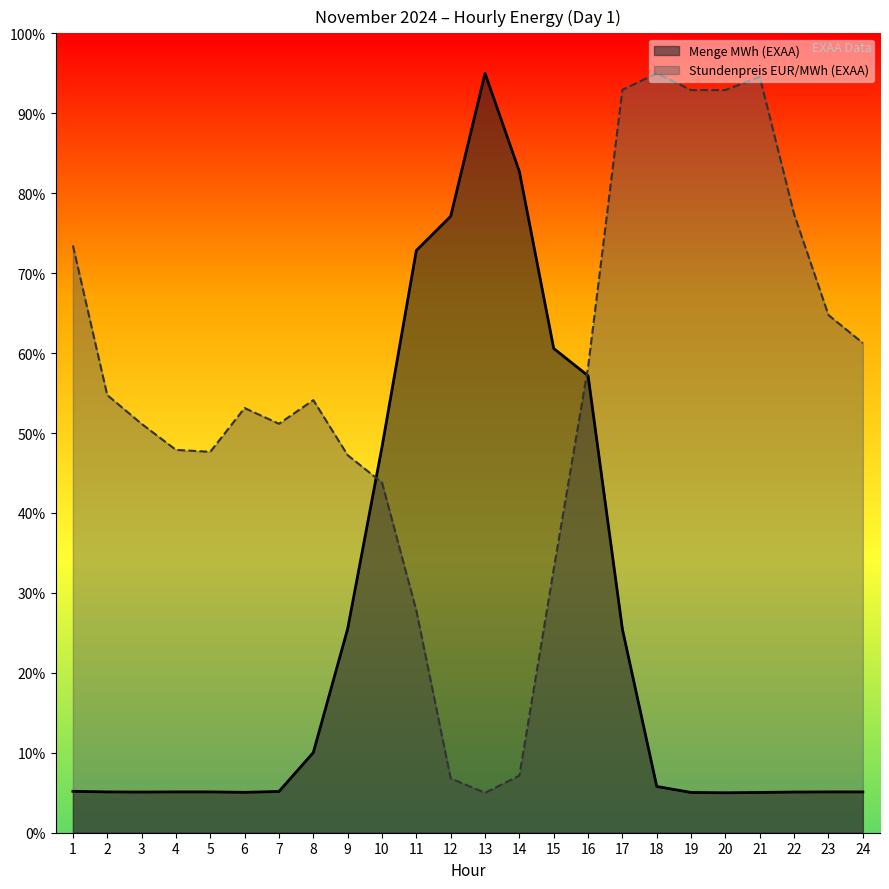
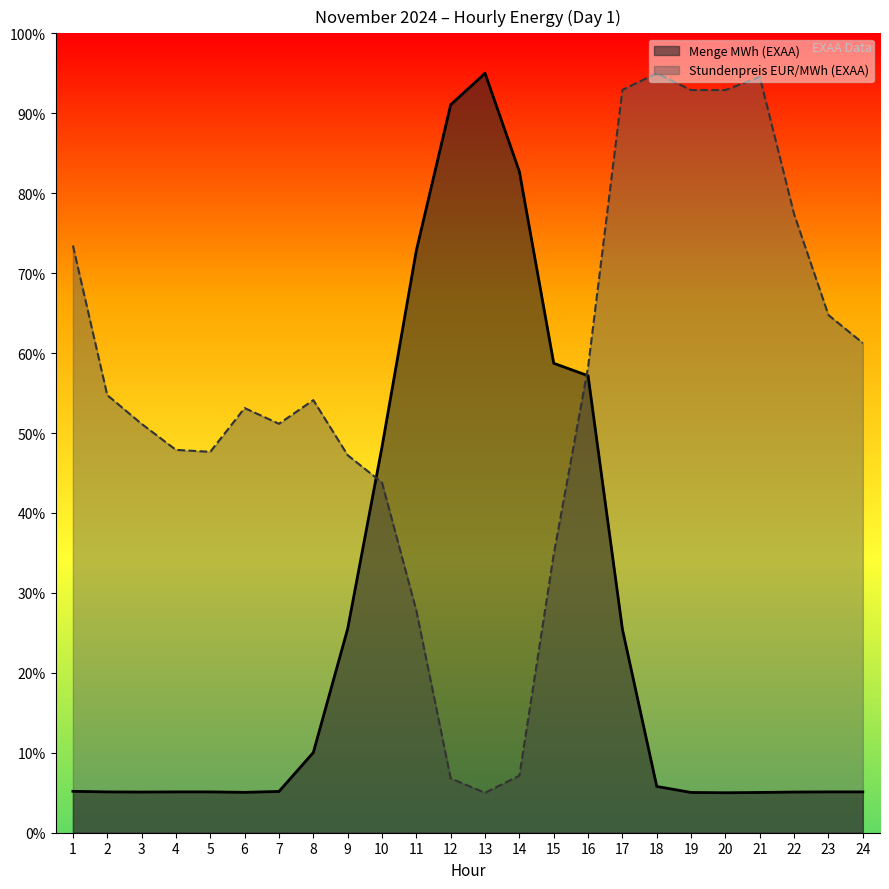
Menge MWh (EXAA), 12: 77% -> 91%
Menge MWh (EXAA), 15: 61% -> 59%
Stundenpreis EUR/MWh (EXAA), 15: 33% -> 35%
